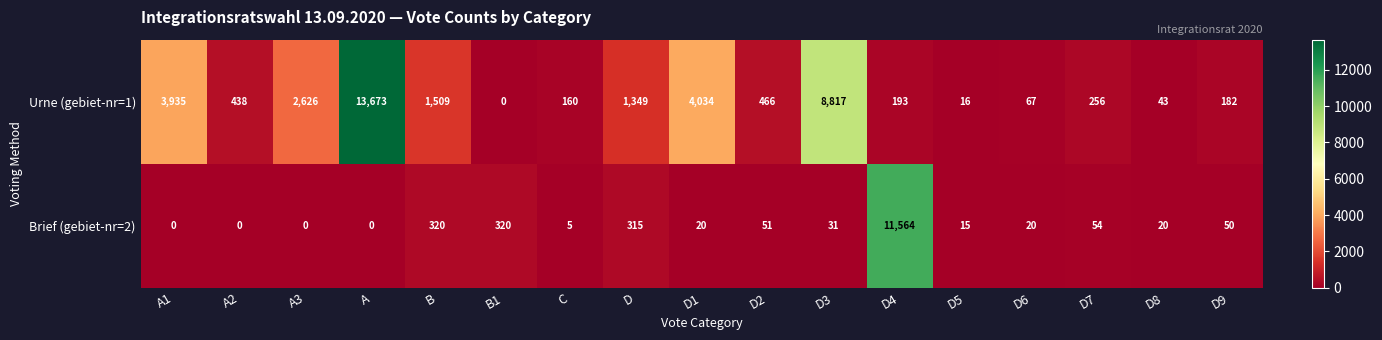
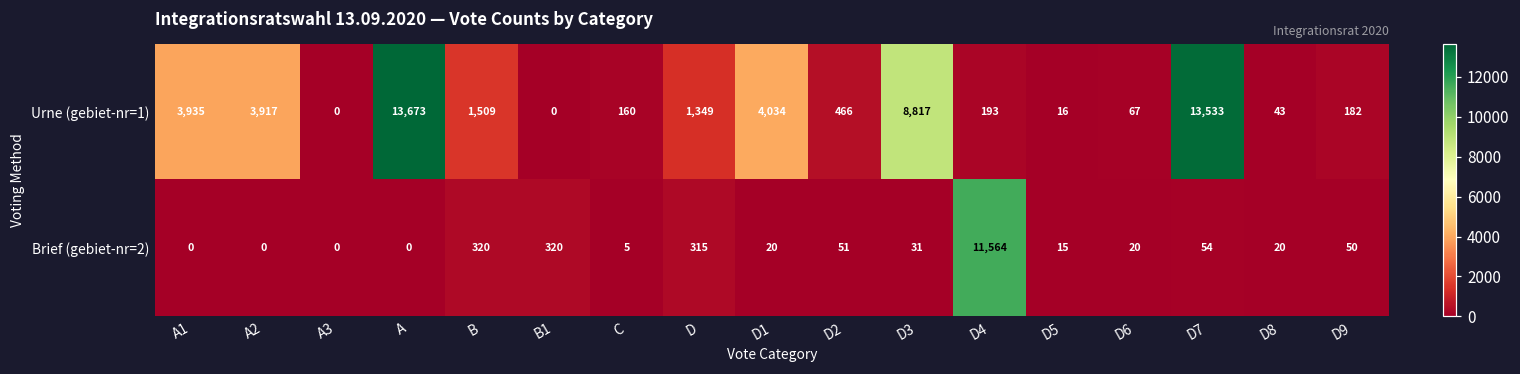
Urne (gebiet-nr=1), A2: 438 -> 3,917
Urne (gebiet-nr=1), A3: 2,626 -> 0
Urne (gebiet-nr=1), D7: 256 -> 13,533
